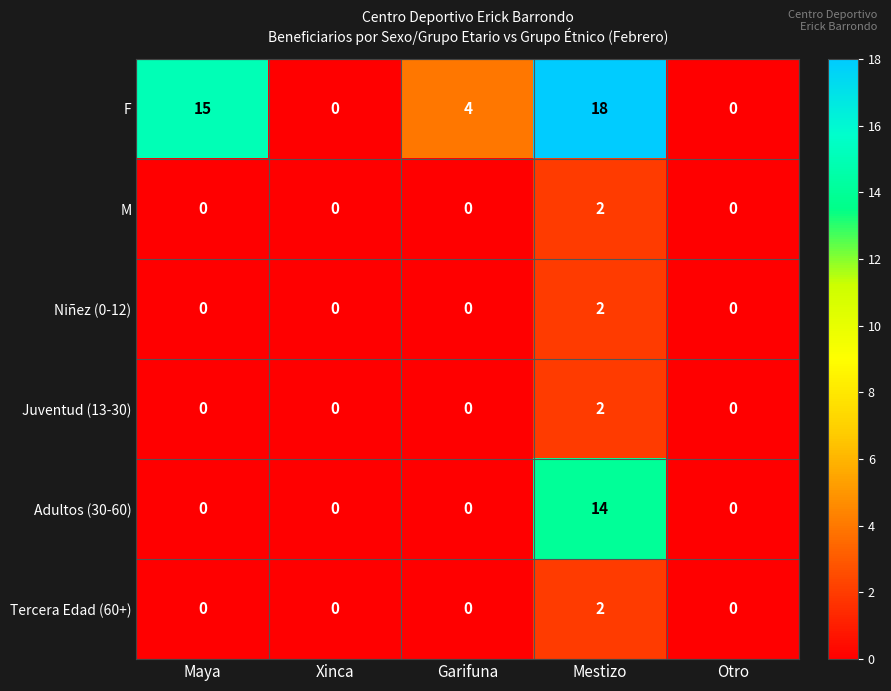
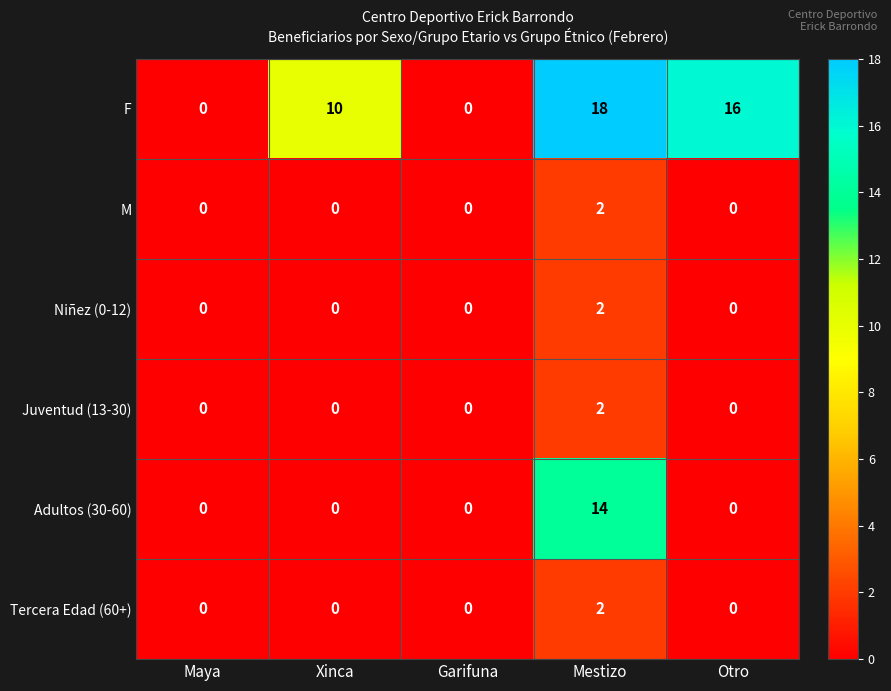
F, Maya: 15 -> 0
F, Xinca: 0 -> 10
F, Garifuna: 4 -> 0
F, Otro: 0 -> 16
